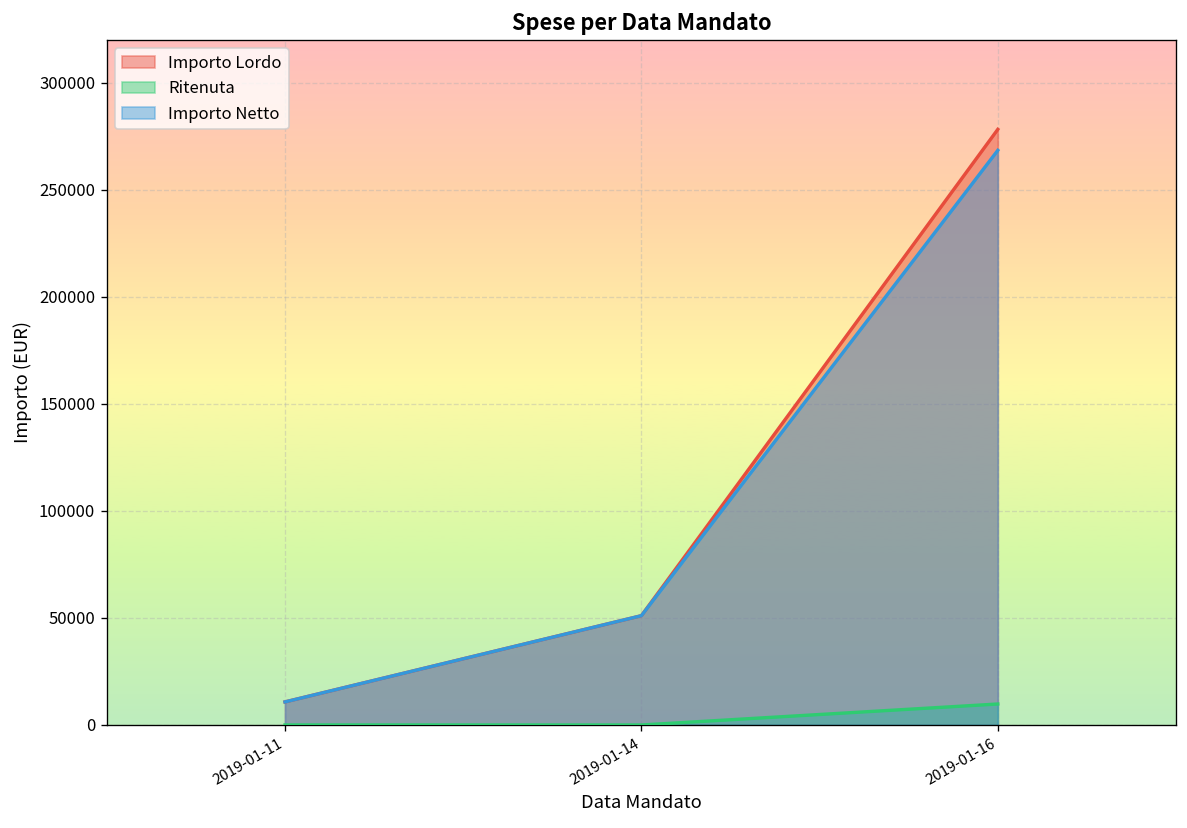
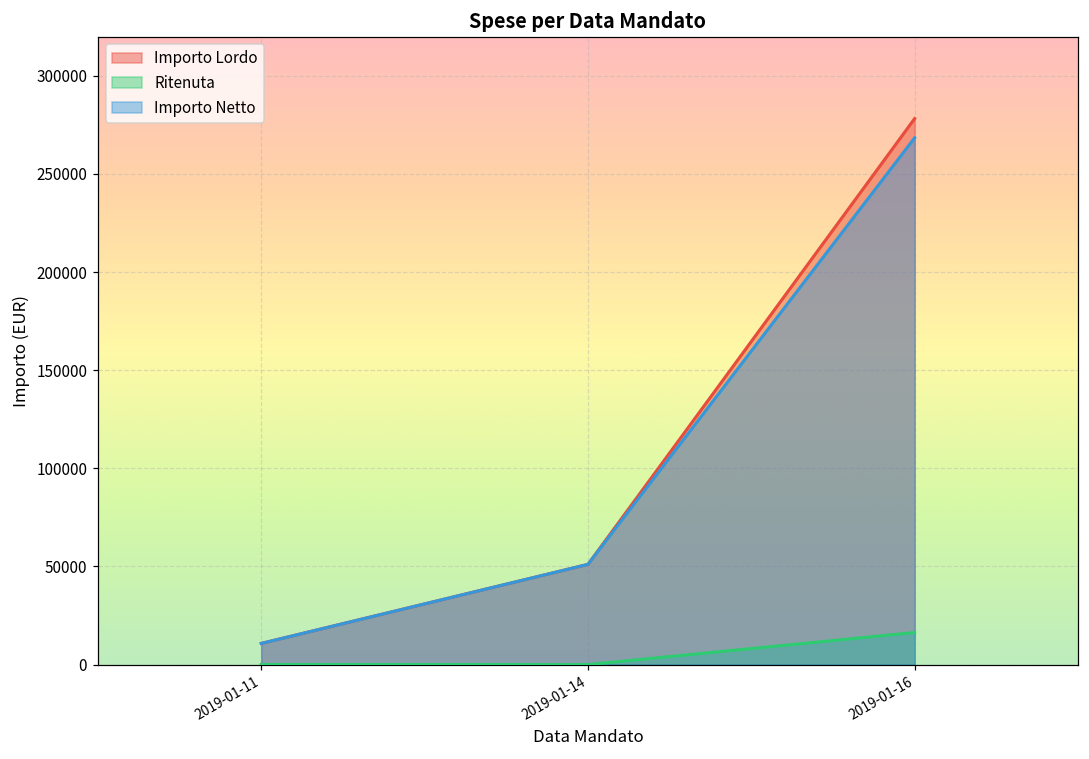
Ritenuta, 2019-01-16: 10000 -> 16000
